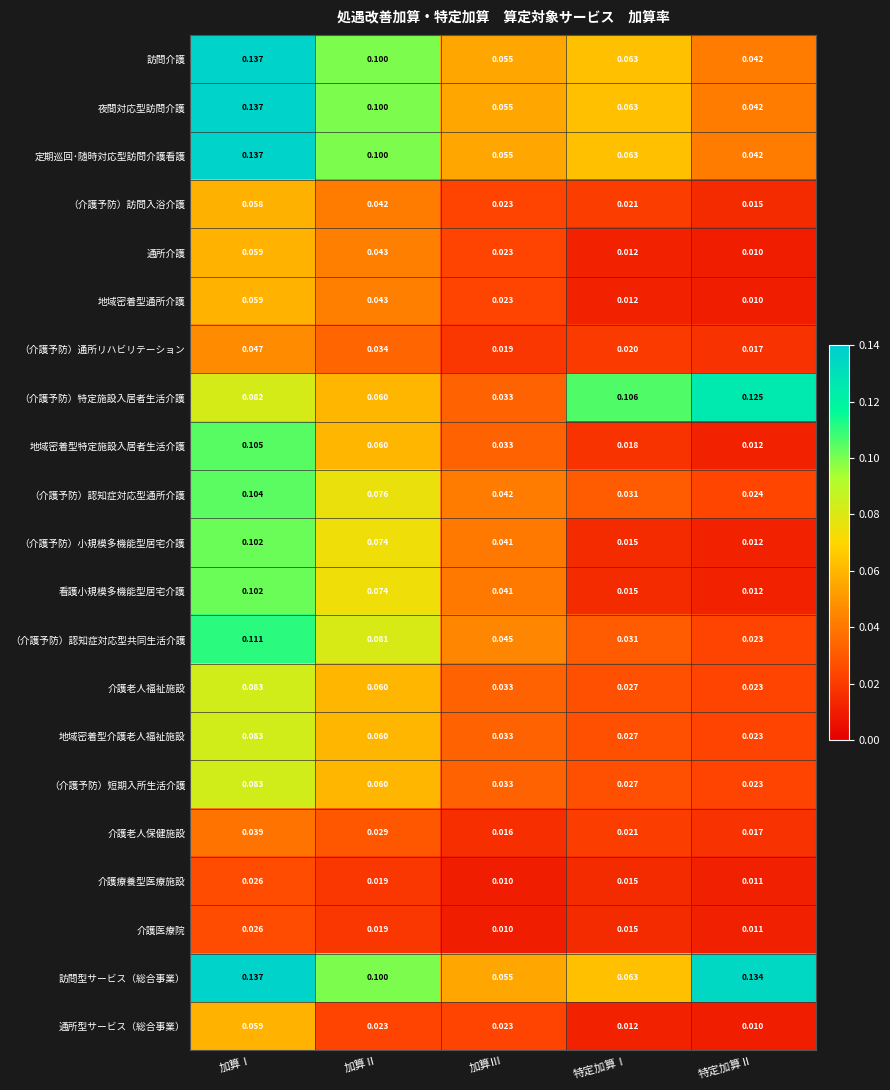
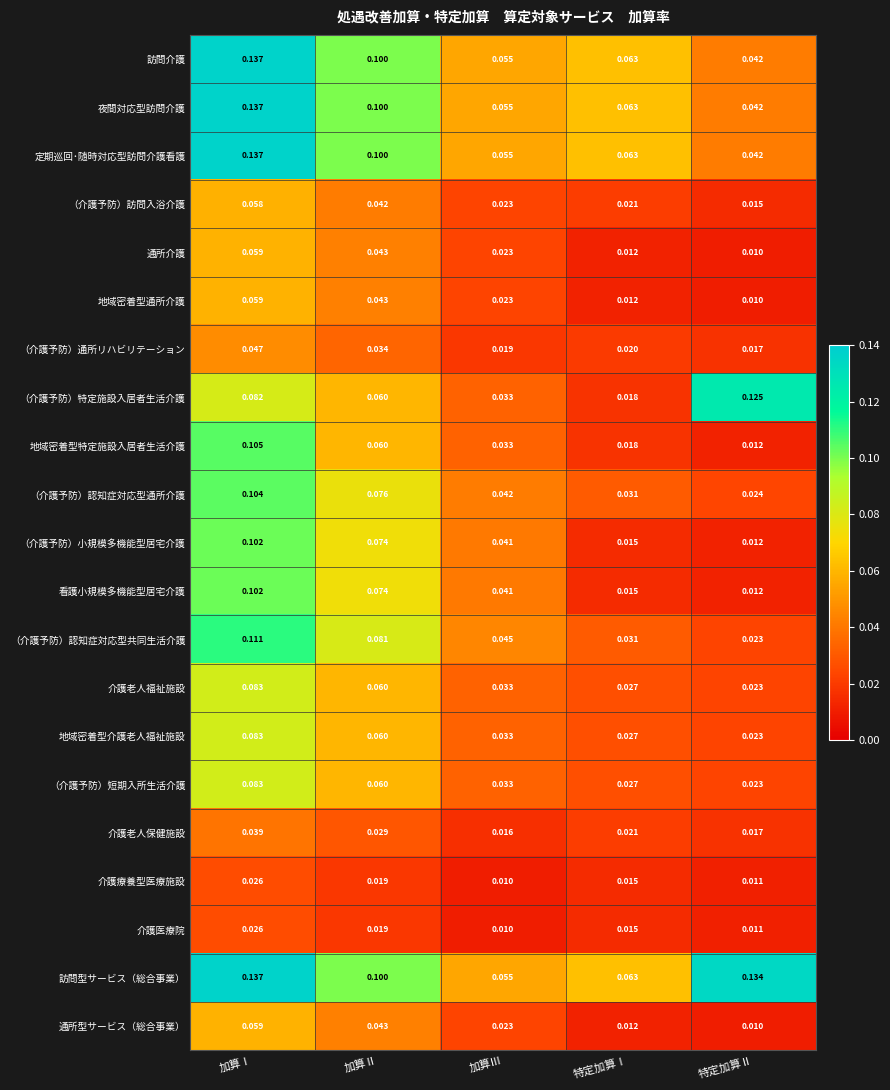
（介護予防）特定施設入居者生活介護, 特定加算Ⅰ: 0.106 -> 0.018
通所型サービス（総合事業）, 加算Ⅱ: 0.023 -> 0.043
